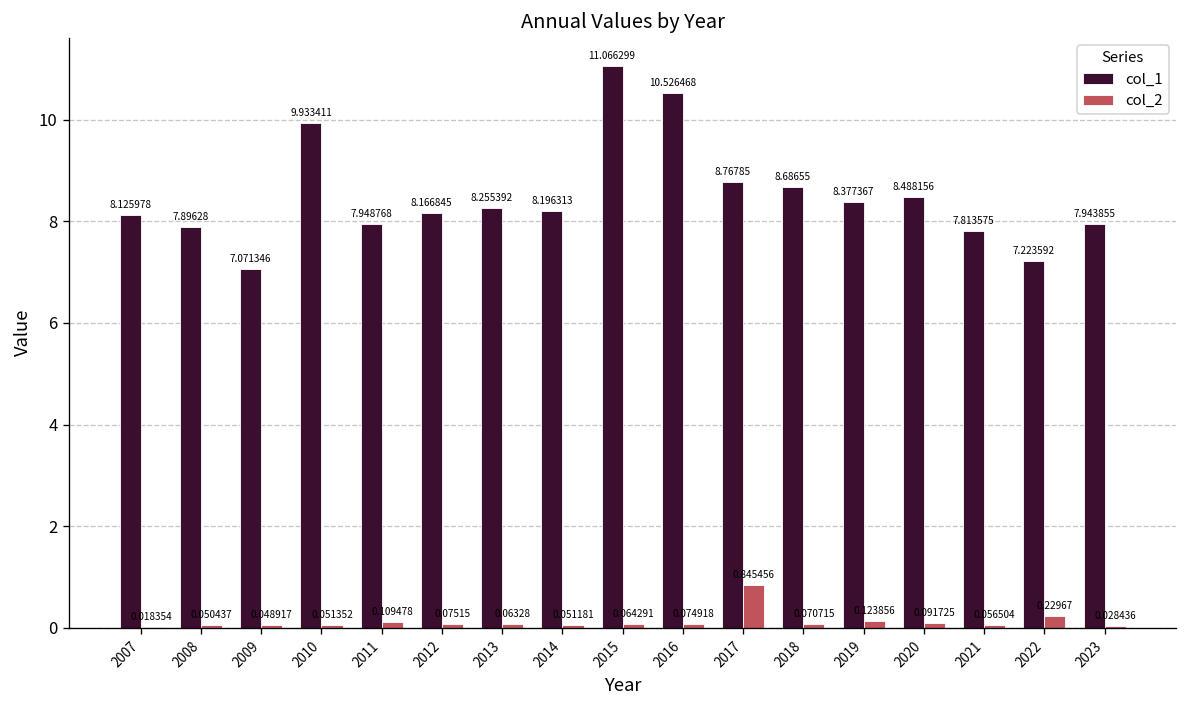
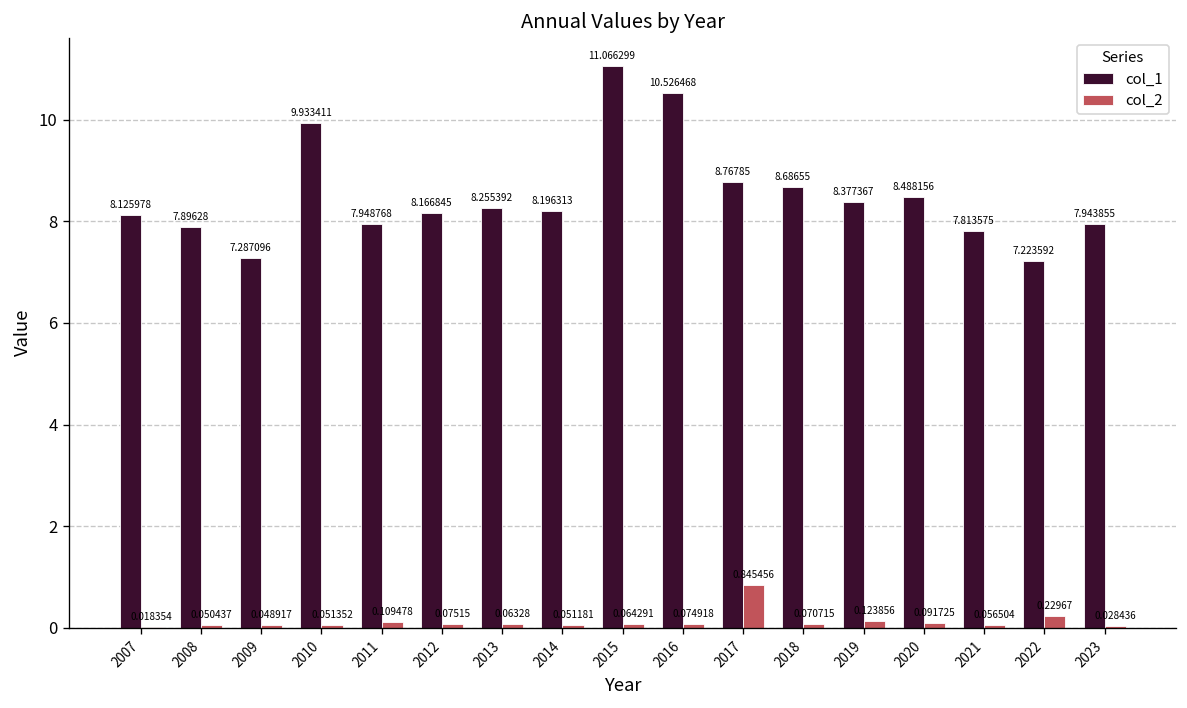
col_1, 2009: 7.071346 -> 7.287096
